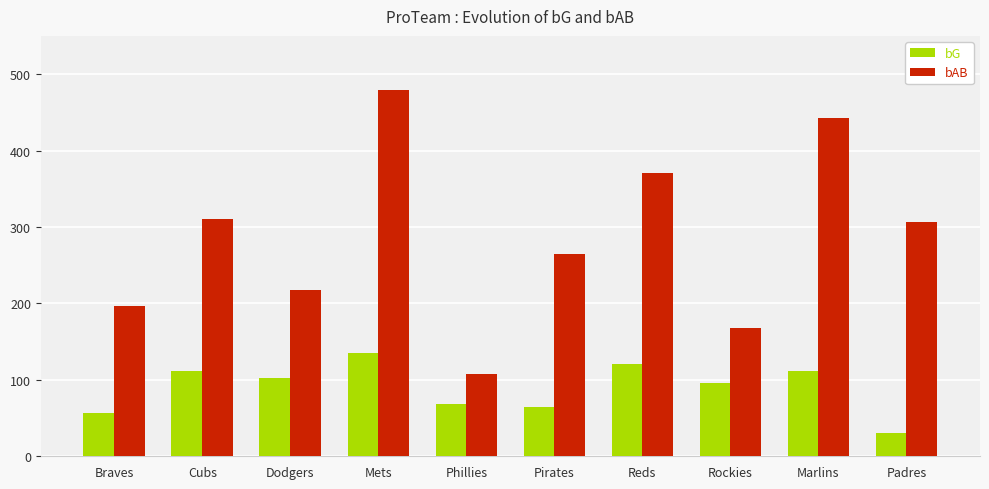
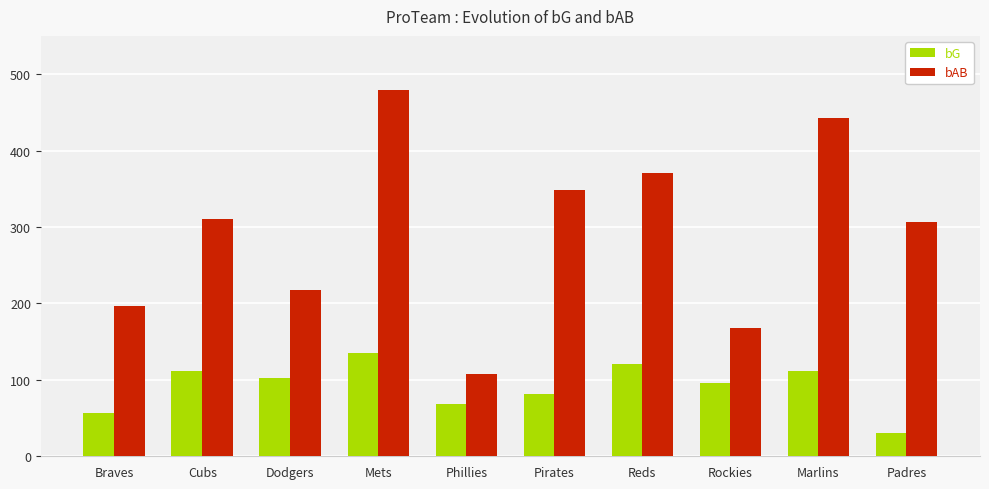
bG, Pirates: 70 -> 80
bAB, Pirates: 270 -> 350
